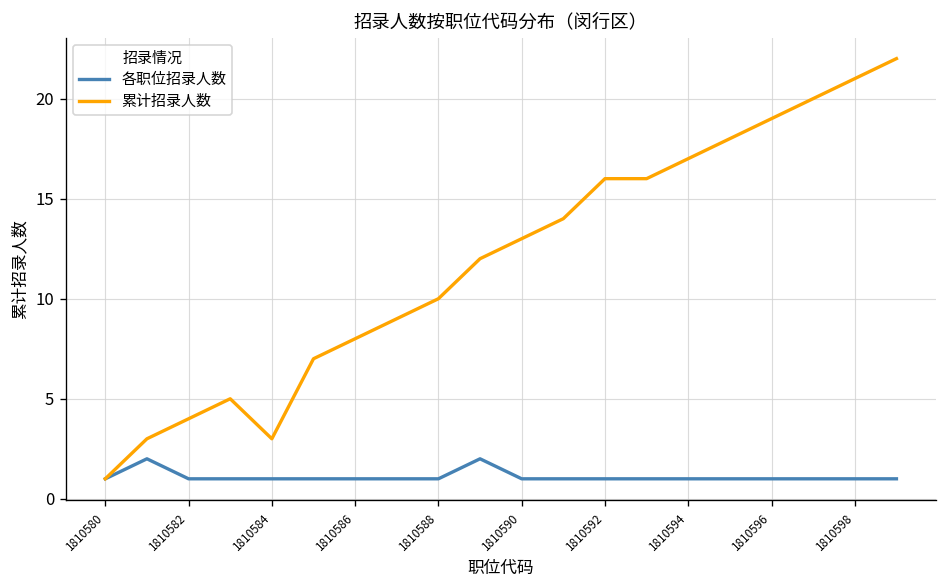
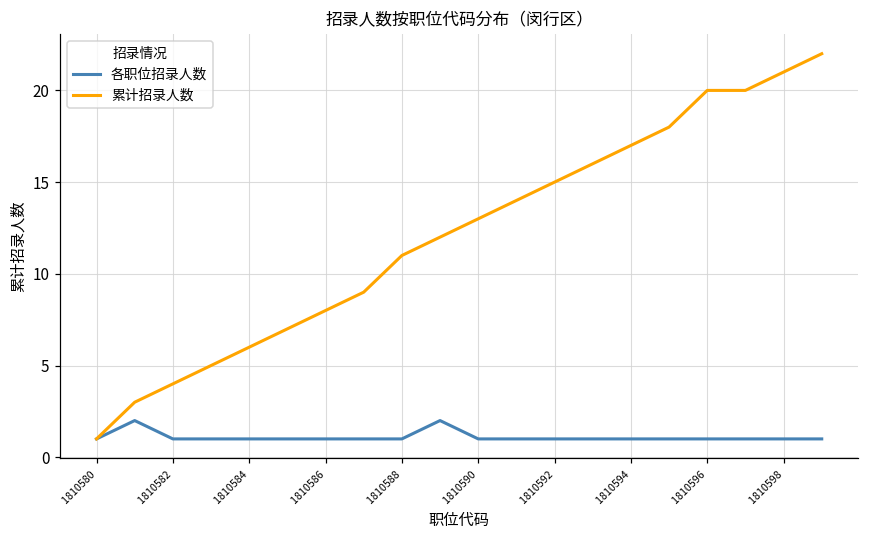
累计招录人数, 1810584: 3 -> 6
累计招录人数, 1810588: 10 -> 11
累计招录人数, 1810592: 16 -> 15
累计招录人数, 1810596: 19 -> 20
